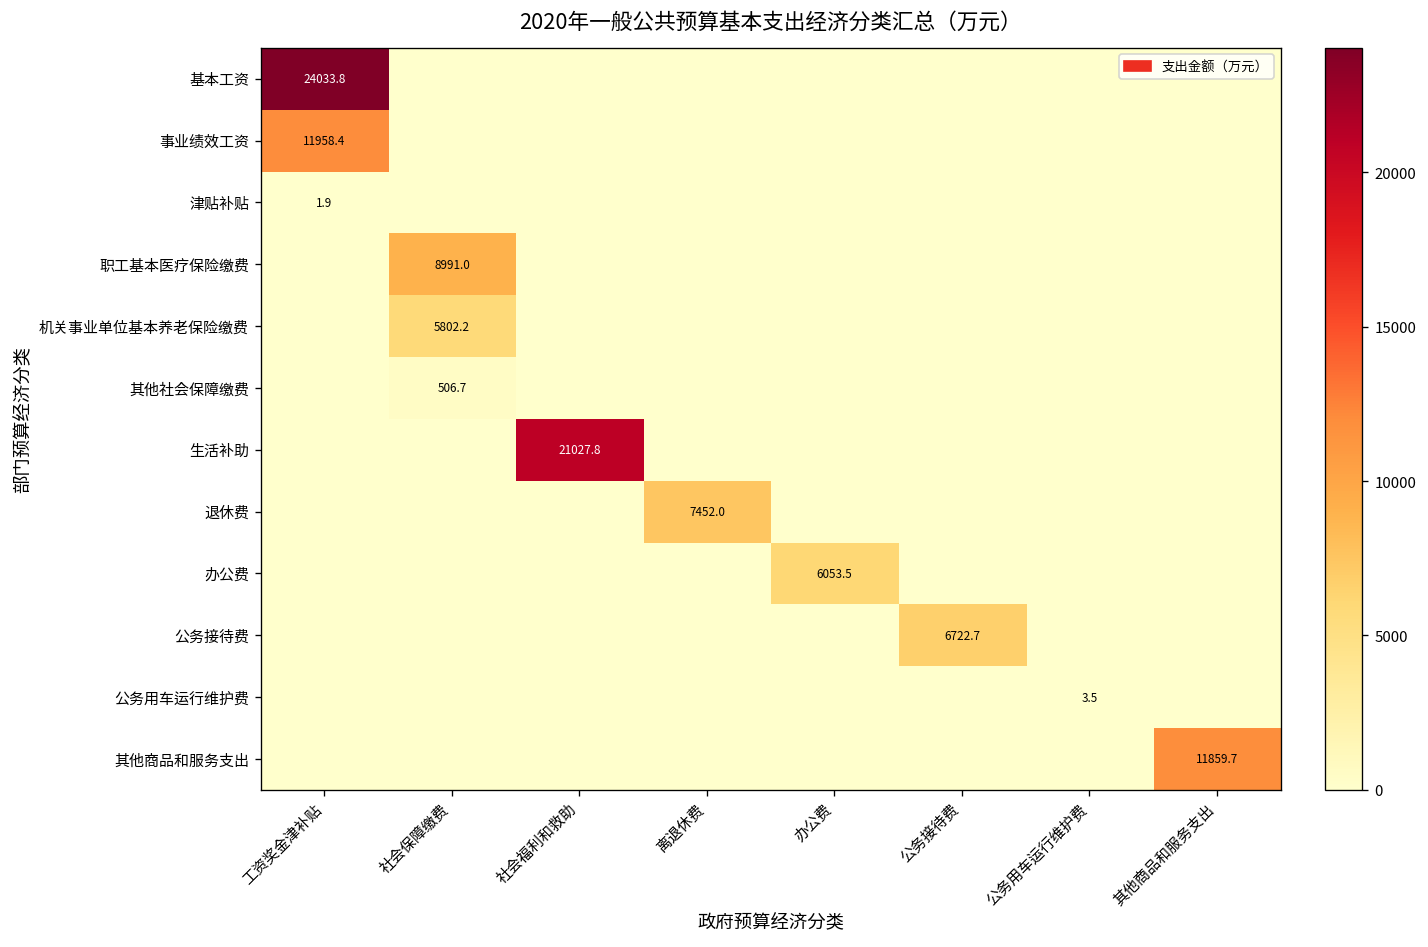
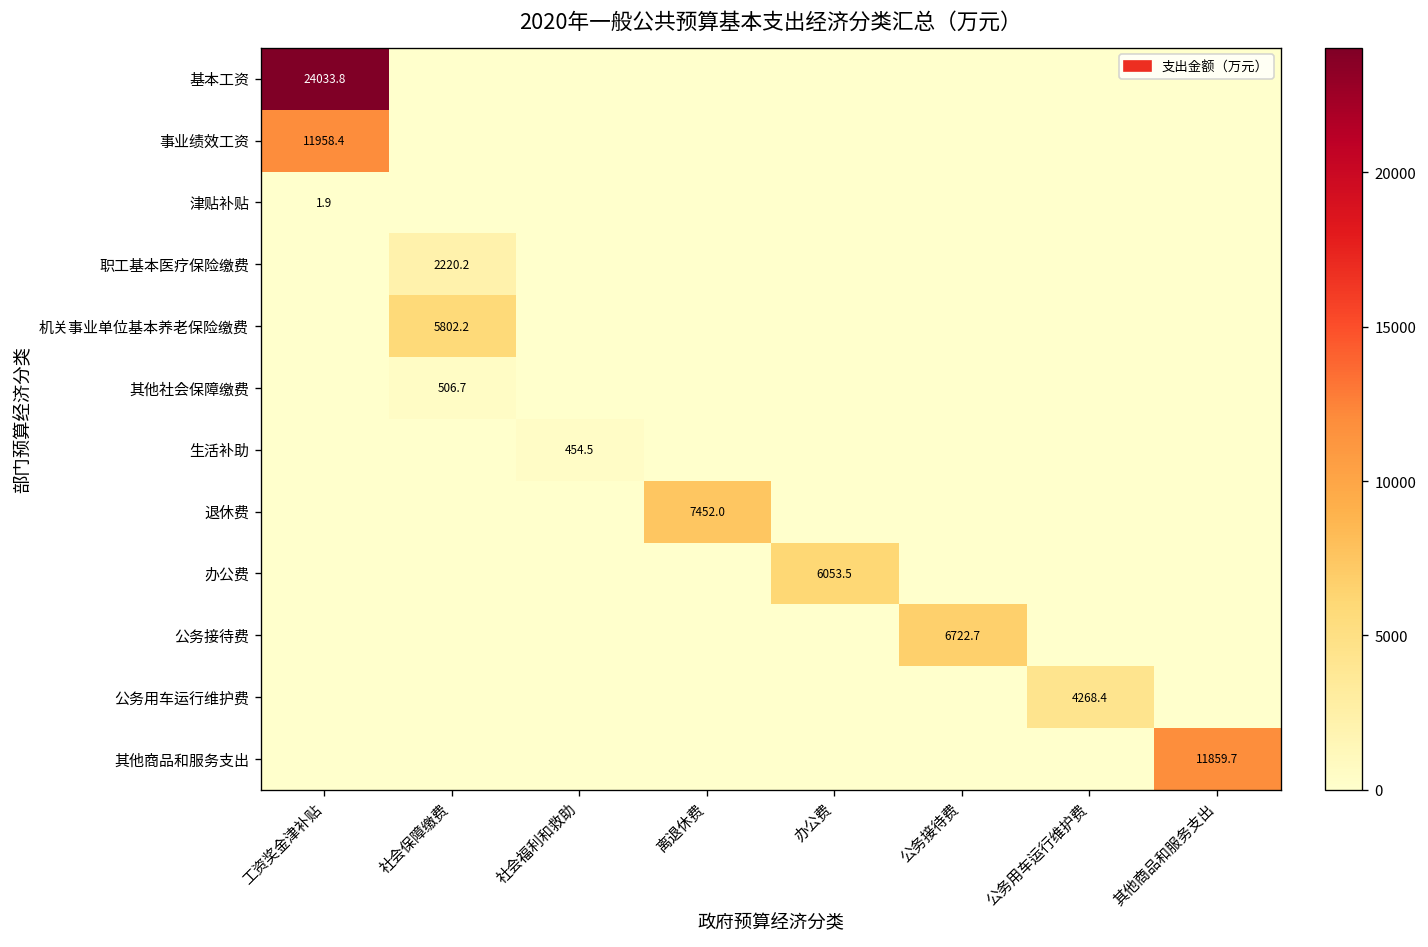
职工基本医疗保险缴费, 社会保障缴费: 8991.0 -> 2220.2
生活补助, 社会福利和救助: 21027.8 -> 454.5
公务用车运行维护费, 公务用车运行维护费: 3.5 -> 4268.4
